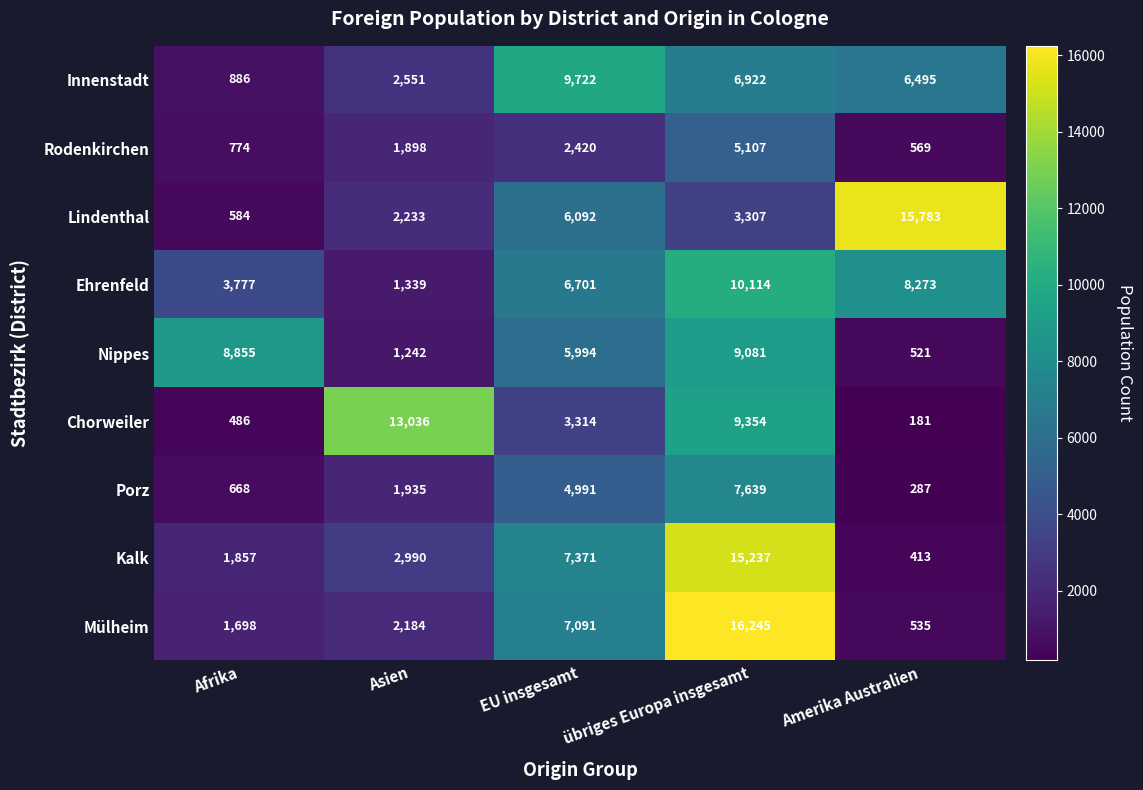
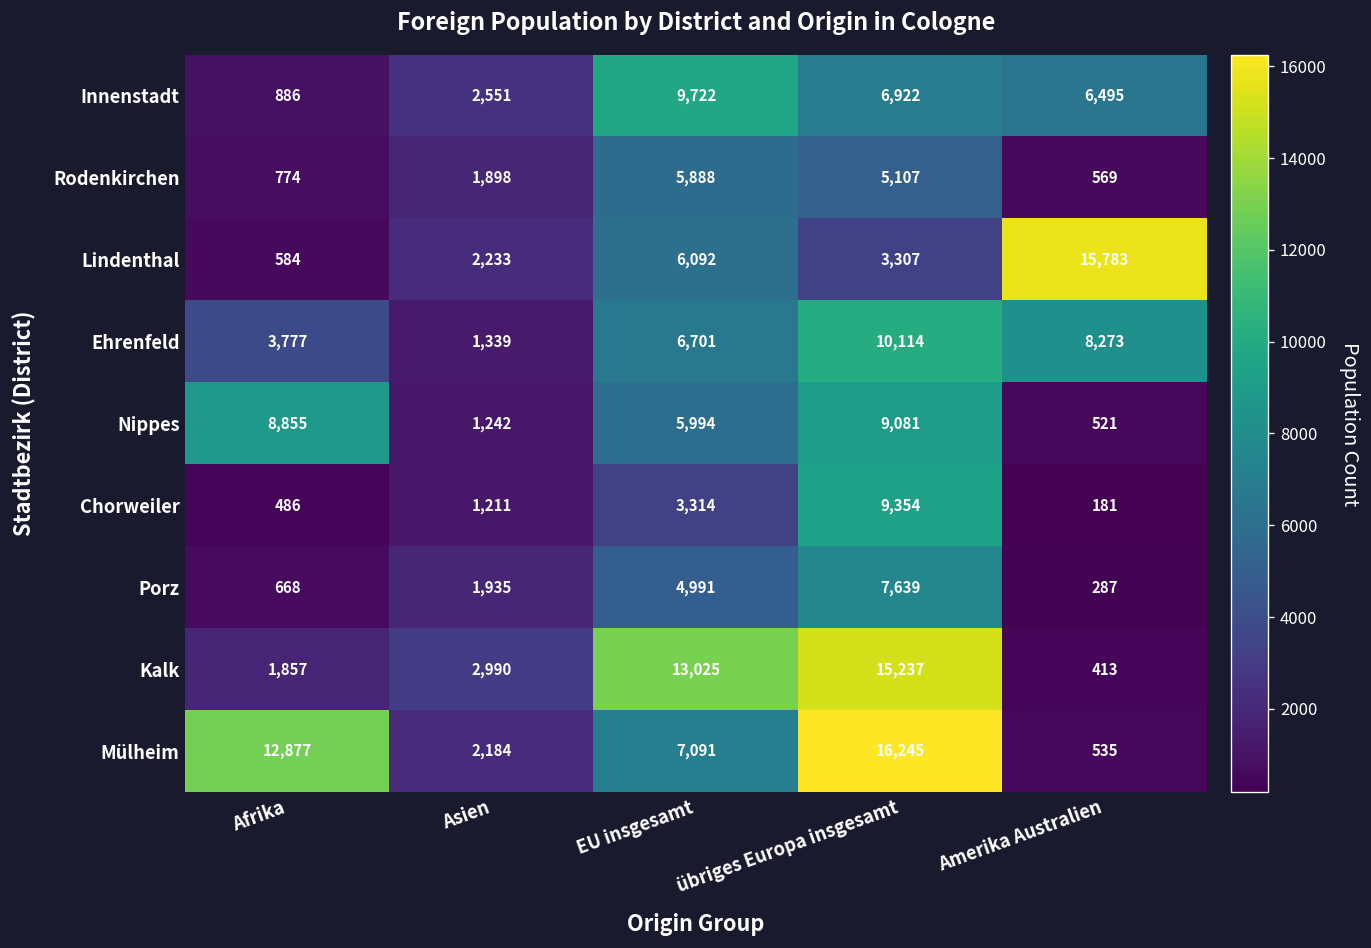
Rodenkirchen, EU insgesamt: 2,420 -> 5,888
Chorweiler, Asien: 13,036 -> 1,211
Kalk, EU insgesamt: 7,371 -> 13,025
Mülheim, Afrika: 1,698 -> 12,877
